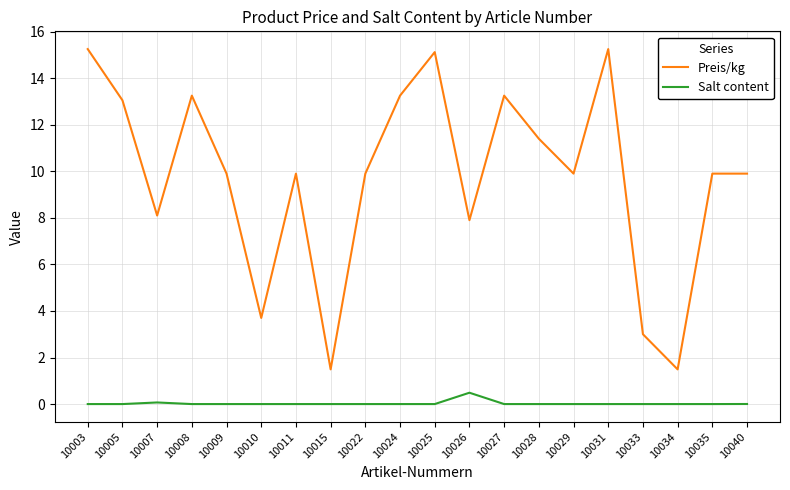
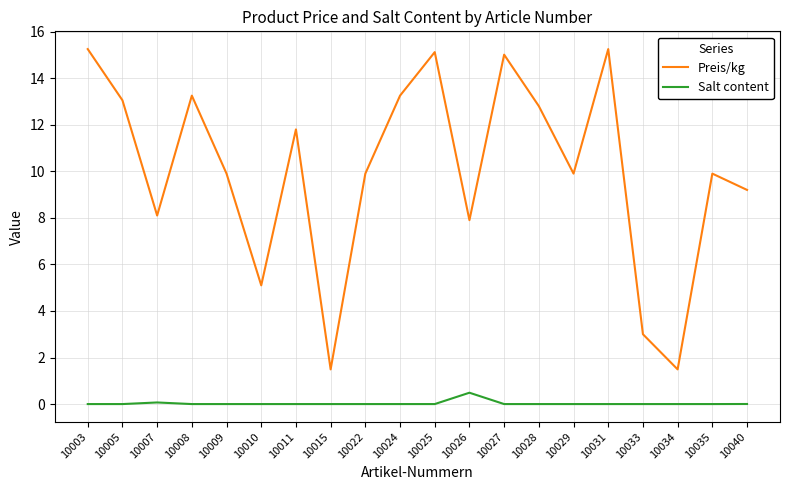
Preis/kg, 10010: 3.7 -> 5.1
Preis/kg, 10011: 9.9 -> 11.8
Preis/kg, 10027: 13.3 -> 15.0
Preis/kg, 10028: 11.4 -> 12.8
Preis/kg, 10040: 9.9 -> 9.2
